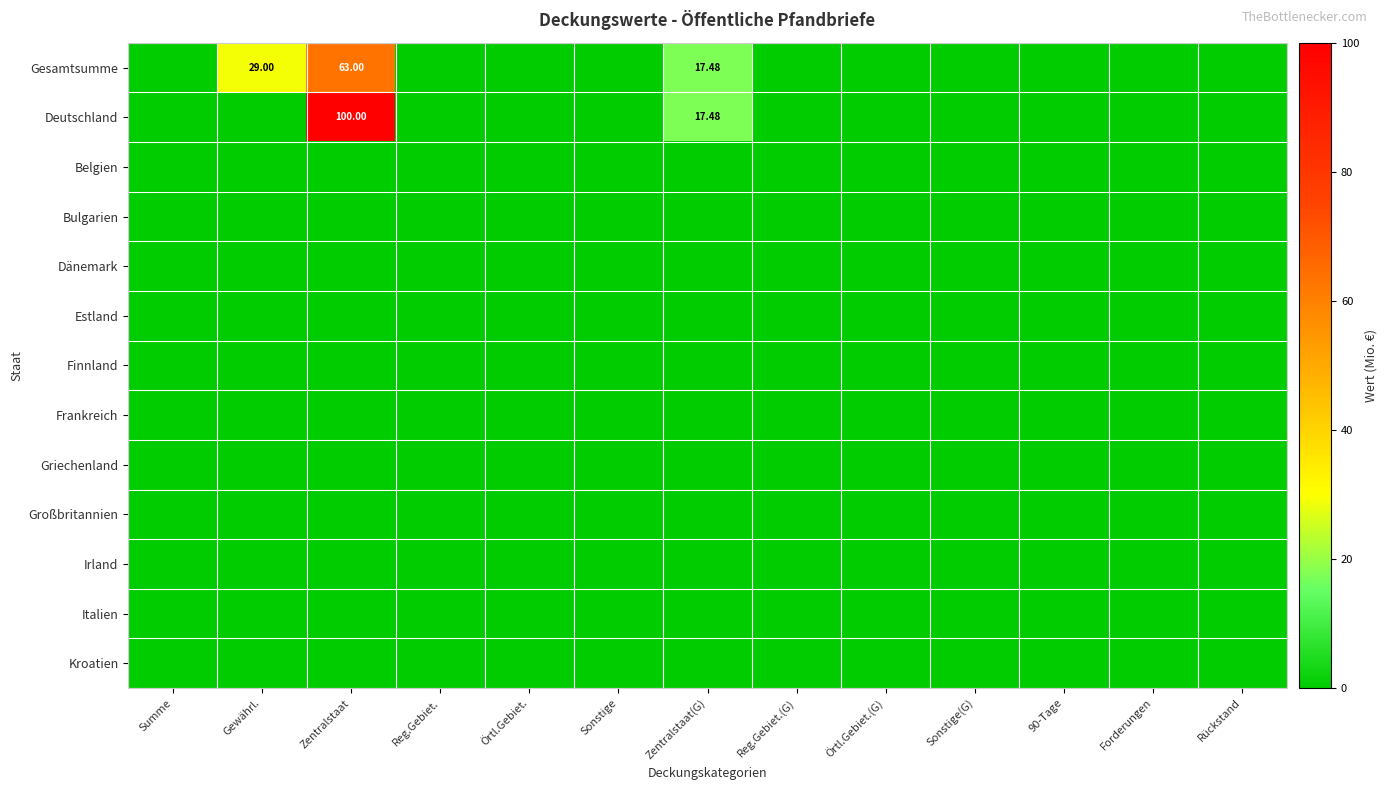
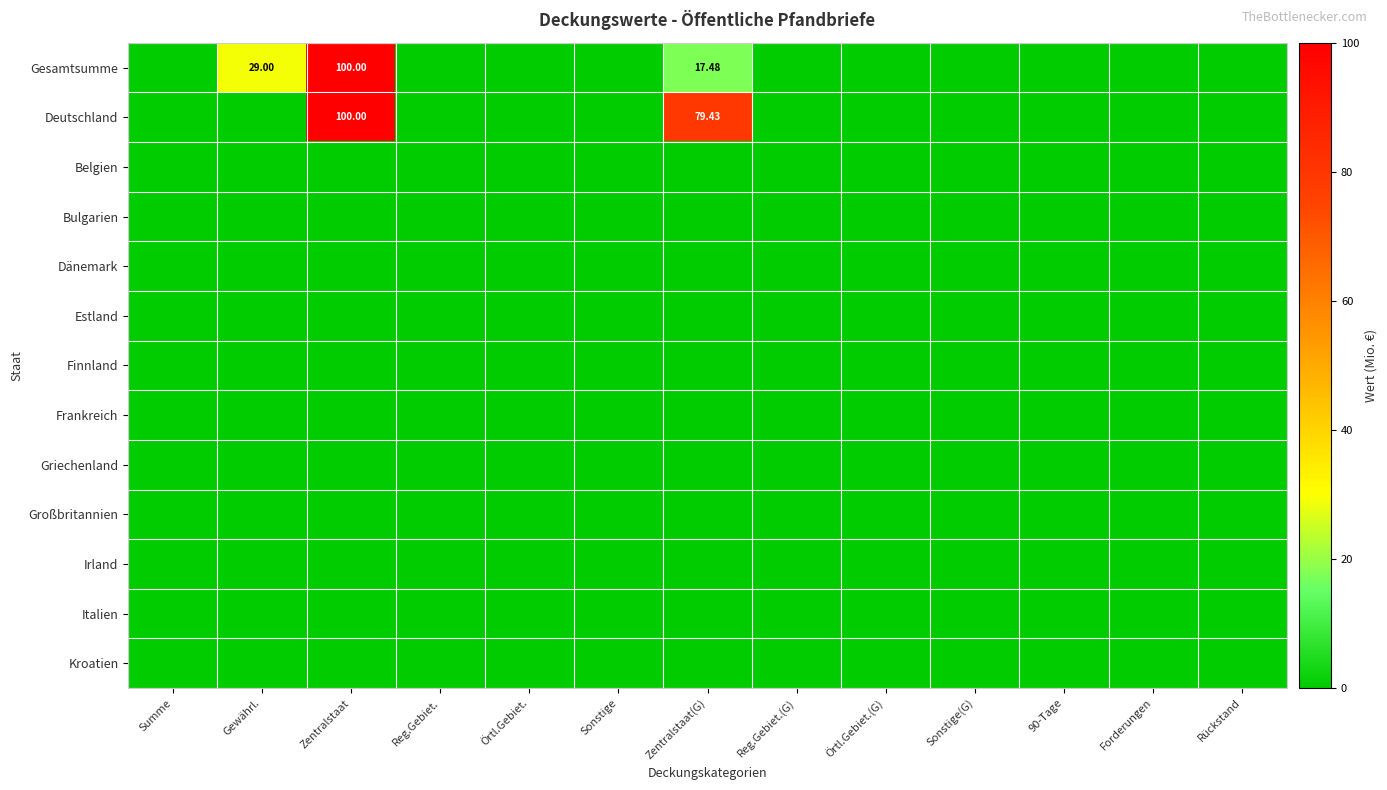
Gesamtsumme, Zentralstaat: 63.00 -> 100.00
Deutschland, Zentralstaat(G): 17.48 -> 79.43
